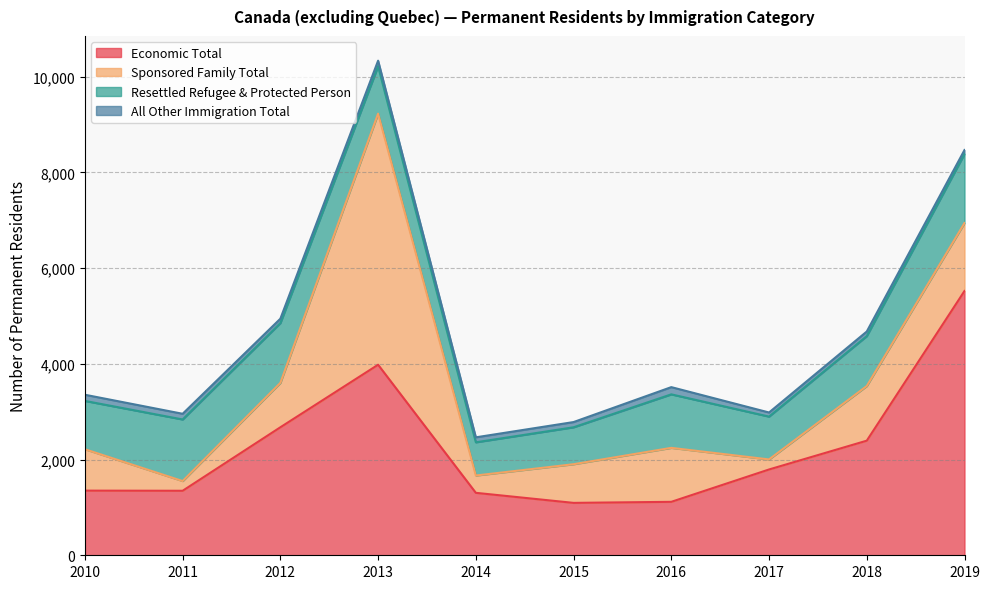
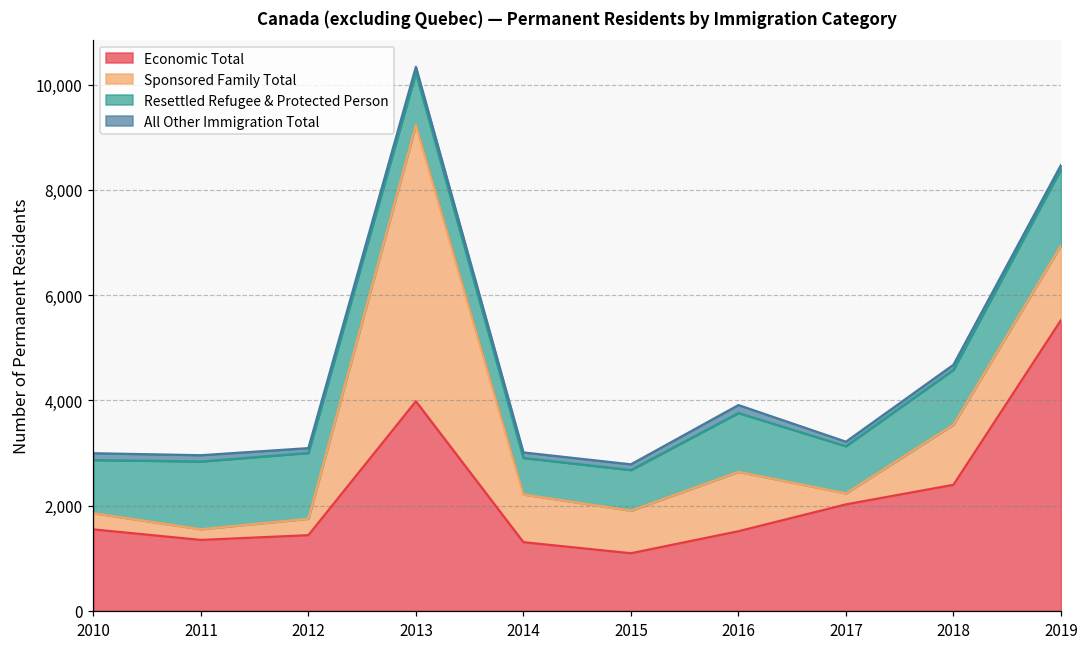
Economic Total, 2010: 1,400 -> 1,500
Sponsored Family Total, 2010: 900 -> 300
Economic Total, 2012: 2,700 -> 1,400
Sponsored Family Total, 2012: 900 -> 300
Sponsored Family Total, 2014: 400 -> 900
Economic Total, 2016: 1,100 -> 1,500
Economic Total, 2017: 1,800 -> 2,000
